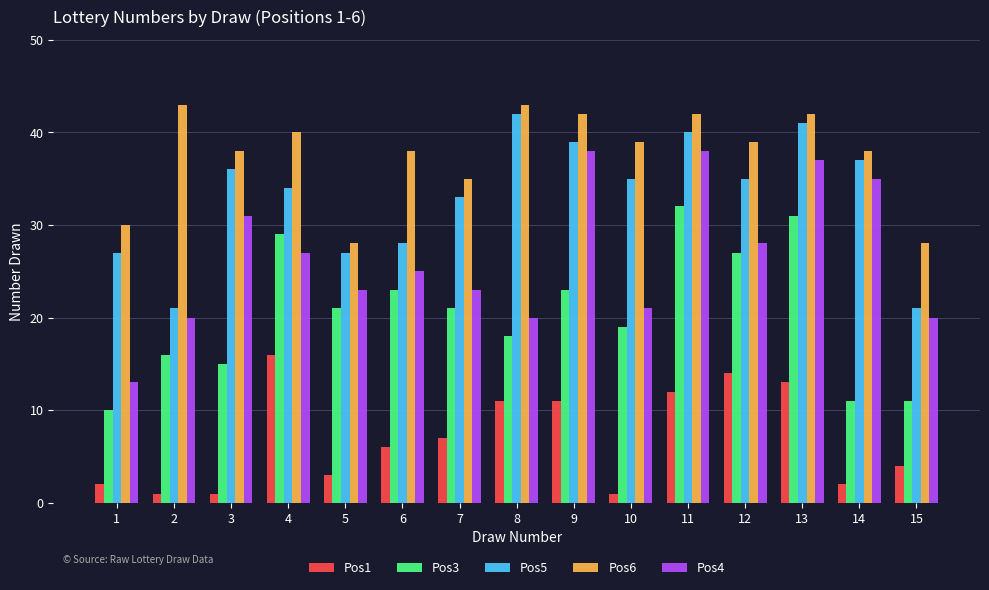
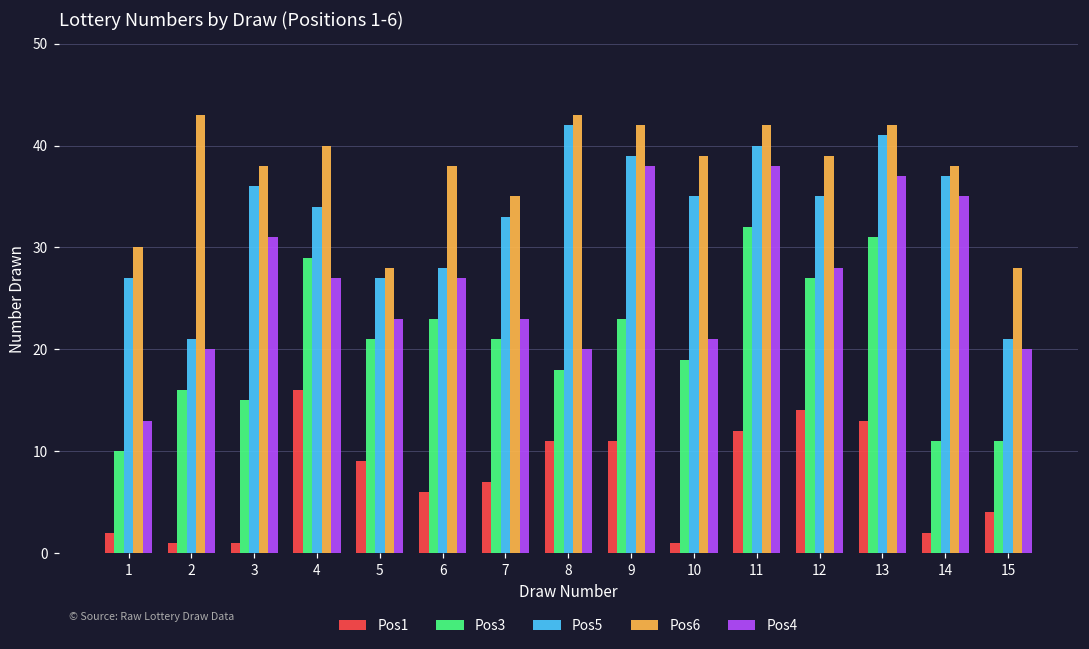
Pos1, 5: 3 -> 9
Pos4, 6: 25 -> 27
